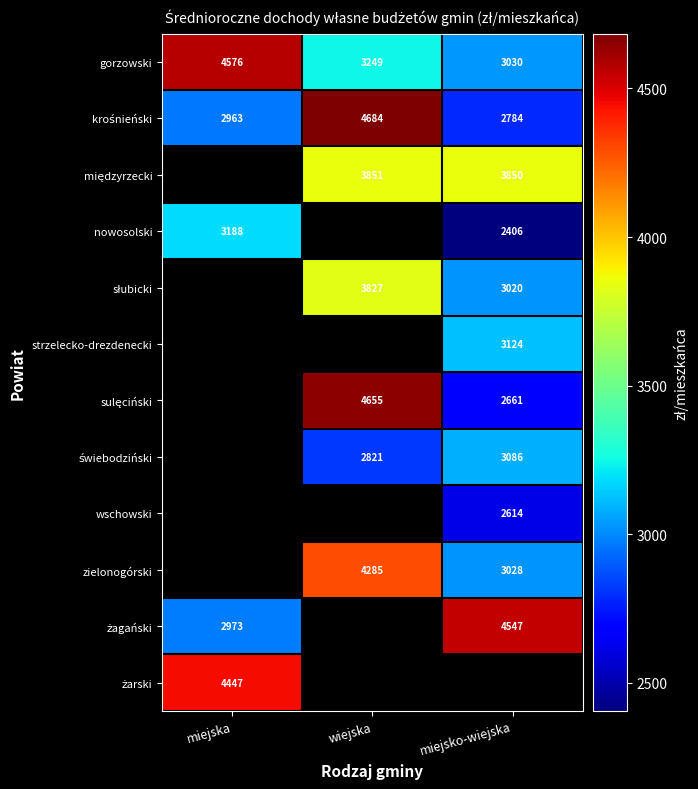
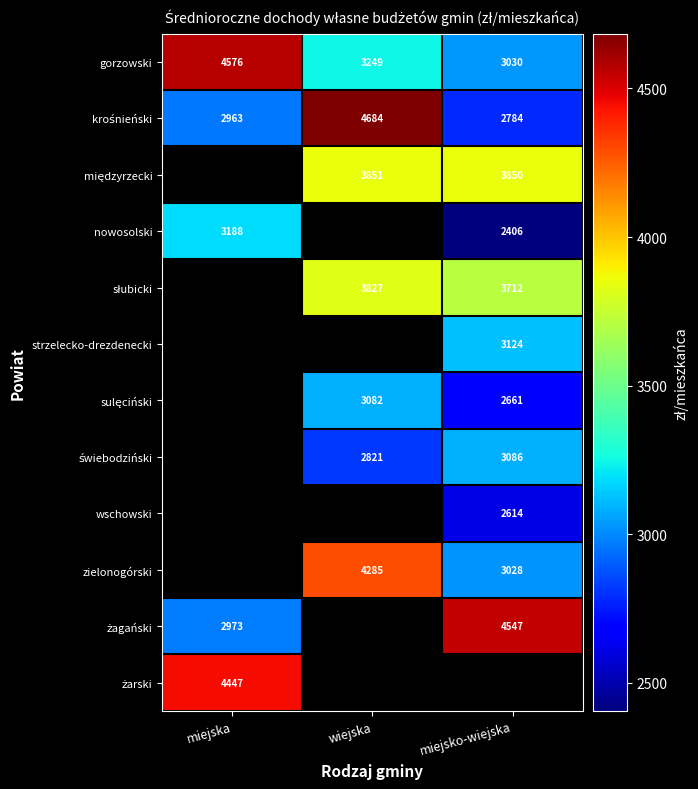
słubicki, miejsko-wiejska: 3020 -> 3712
sulęciński, wiejska: 4655 -> 3082
